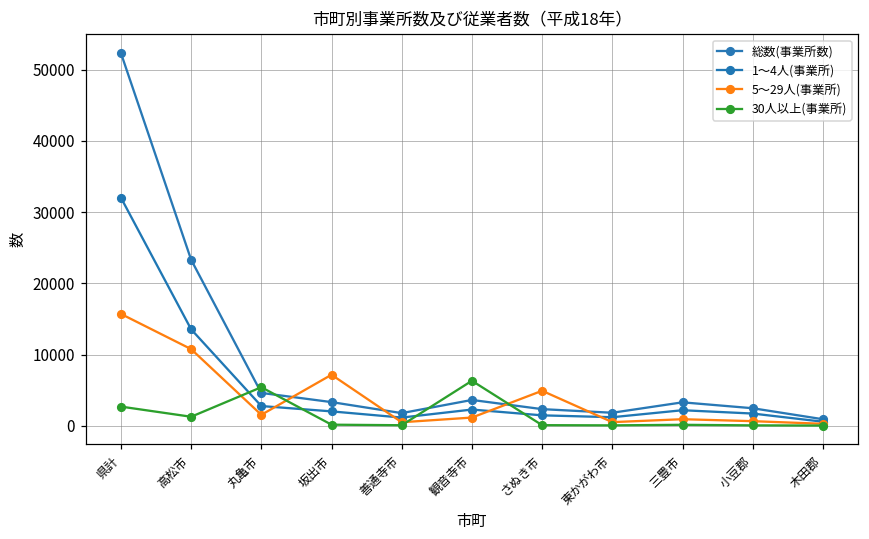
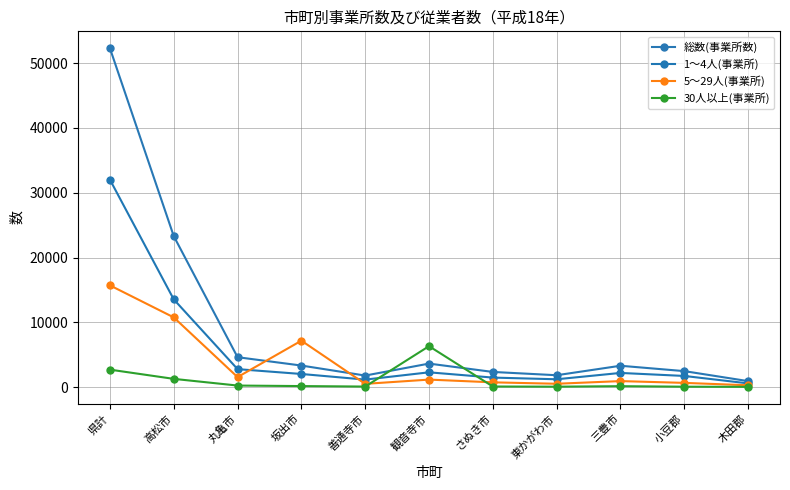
30人以上(事業所), 丸亀市: 5000 -> 0
5～29人(事業所), さぬき市: 5000 -> 1000
